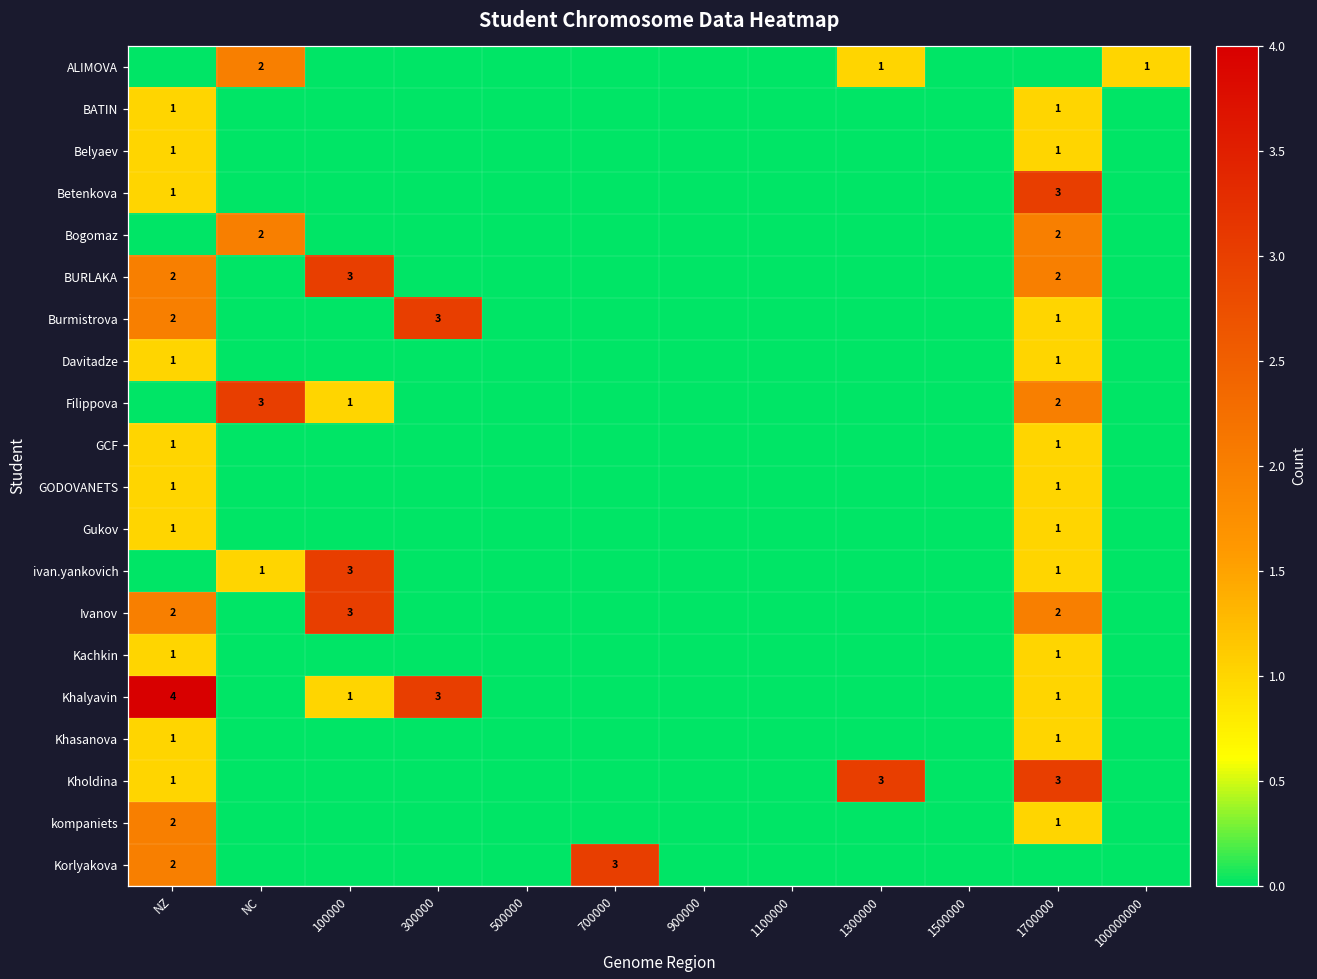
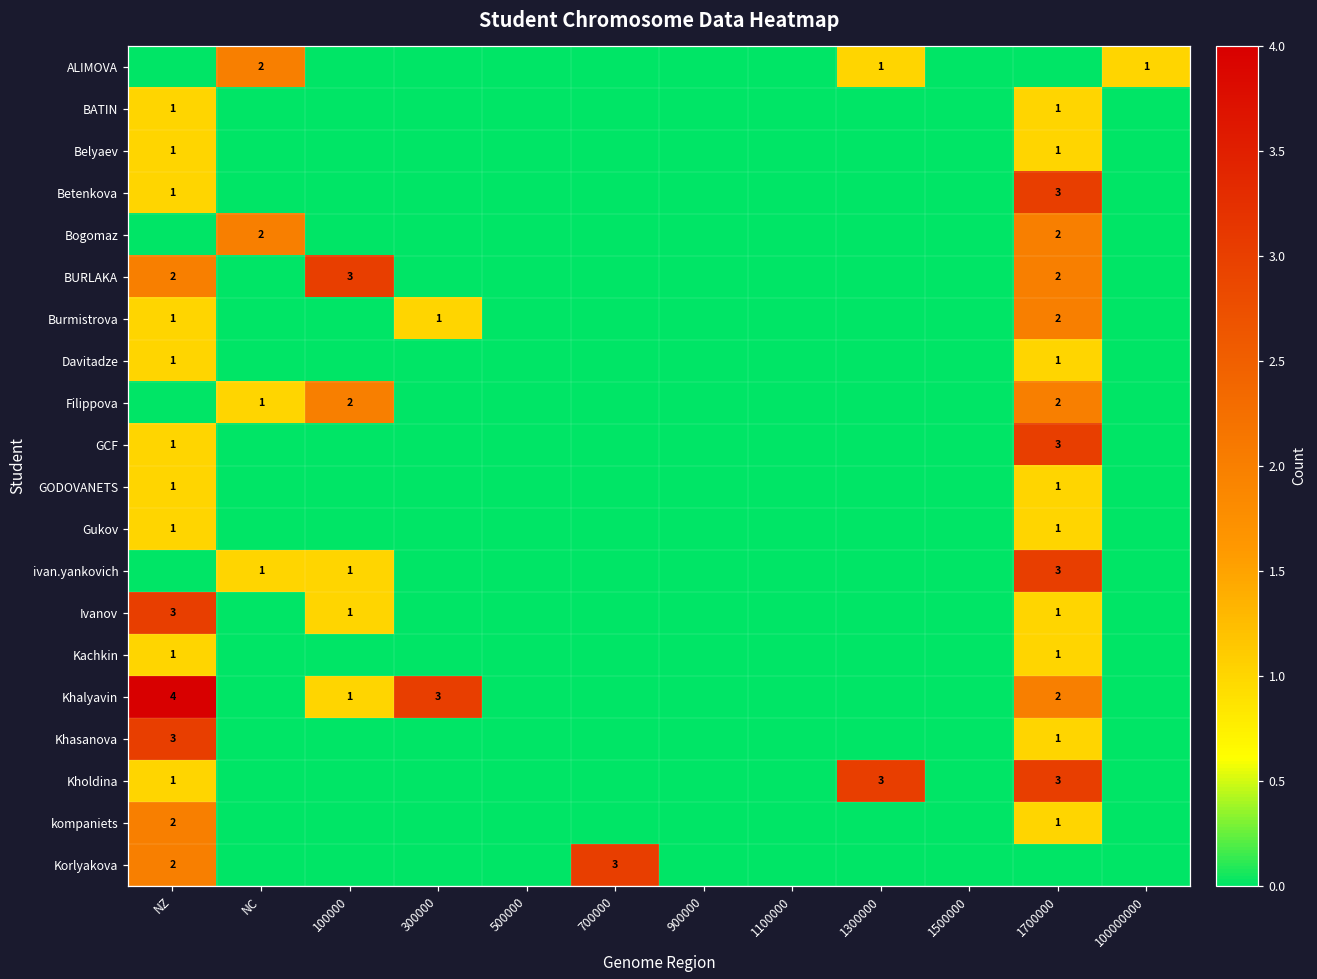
Burmistrova, NZ: 2 -> 1
Burmistrova, 300000: 3 -> 1
Burmistrova, 1700000: 1 -> 2
Filippova, NC: 3 -> 1
Filippova, 100000: 1 -> 2
GCF, 1700000: 1 -> 3
ivan.yankovich, 100000: 3 -> 1
ivan.yankovich, 1700000: 1 -> 3
Ivanov, NZ: 2 -> 3
Ivanov, 100000: 3 -> 1
Ivanov, 1700000: 2 -> 1
Khalyavin, 1700000: 1 -> 2
Khasanova, NZ: 1 -> 3
